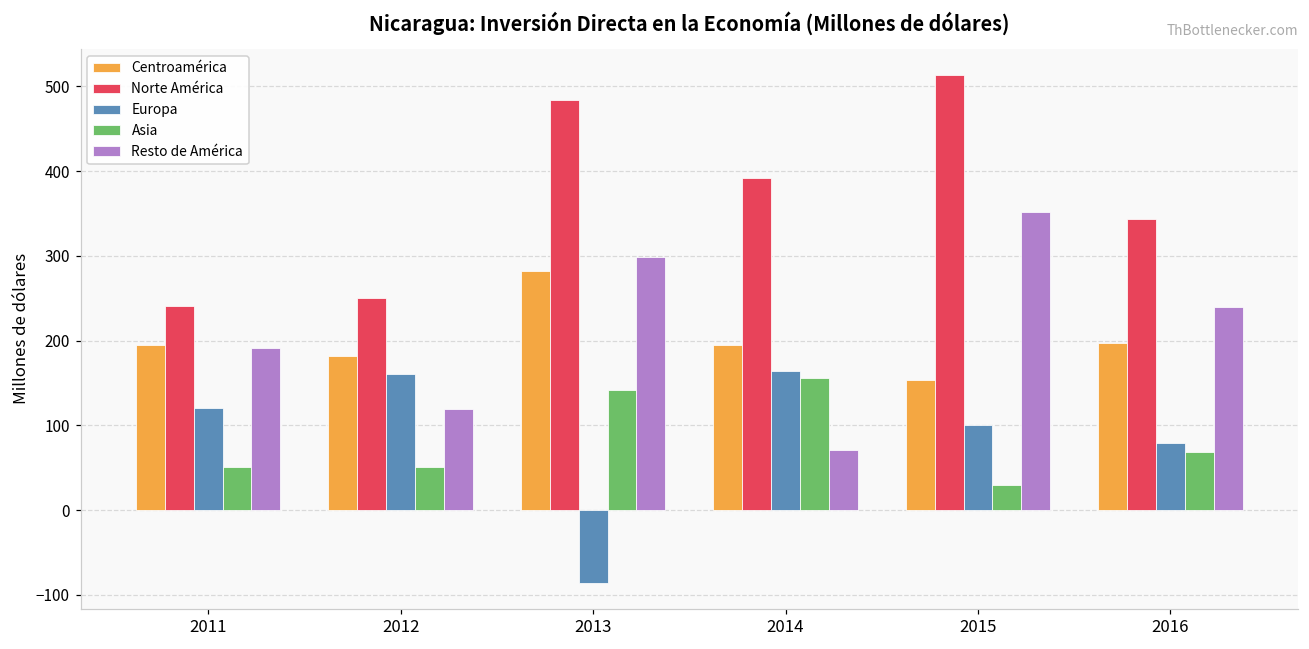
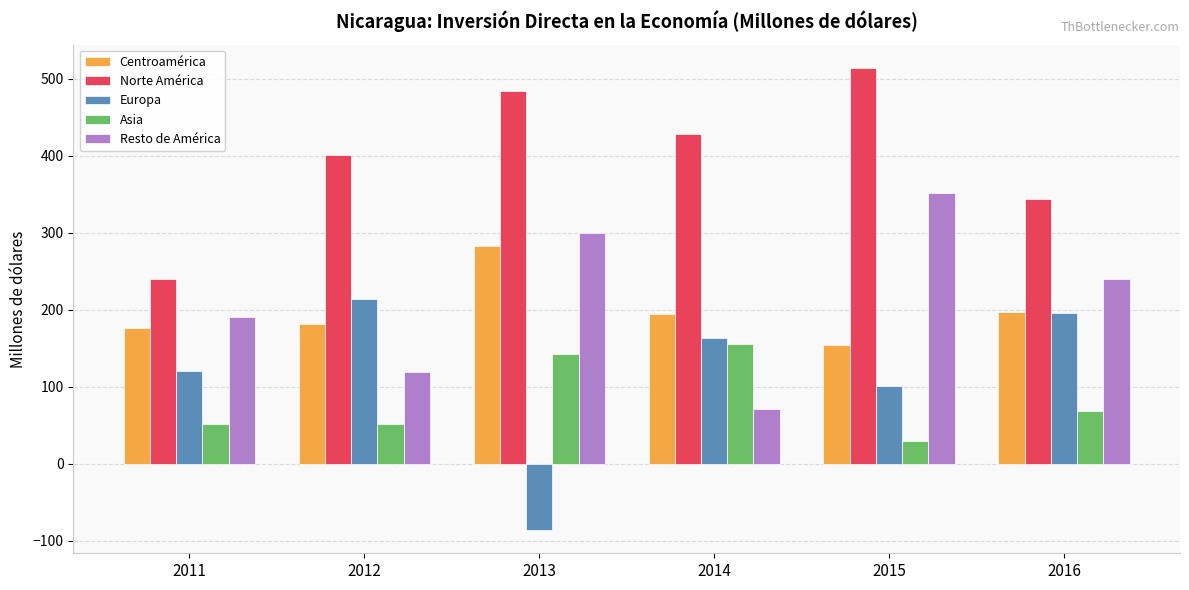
Centroamérica, 2011: 190 -> 180
Norte América, 2012: 250 -> 400
Europa, 2012: 160 -> 210
Norte América, 2014: 390 -> 430
Europa, 2016: 80 -> 200
